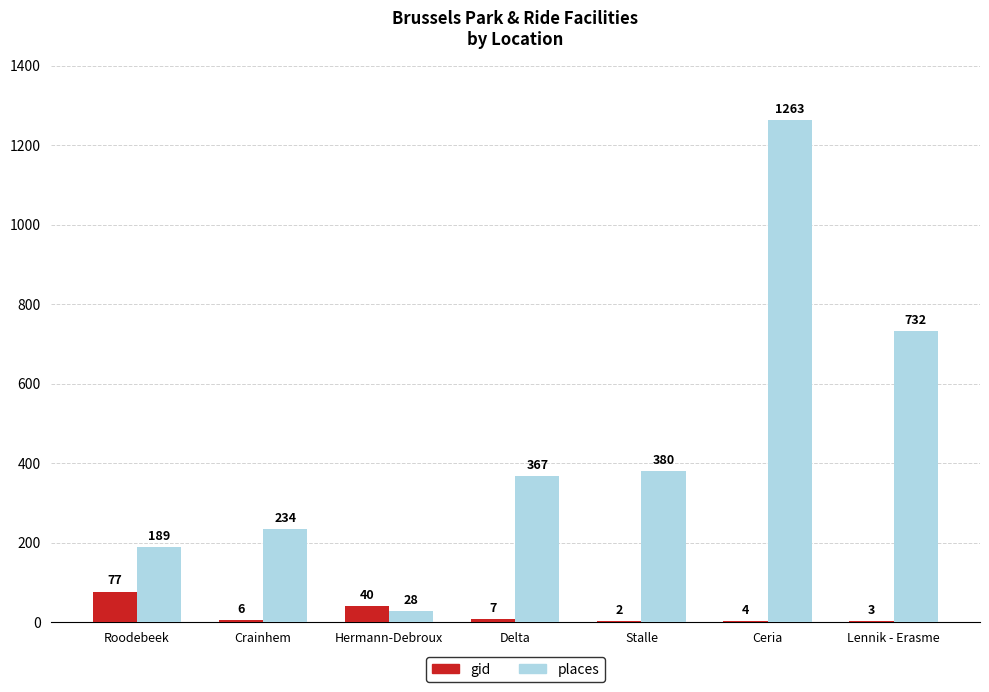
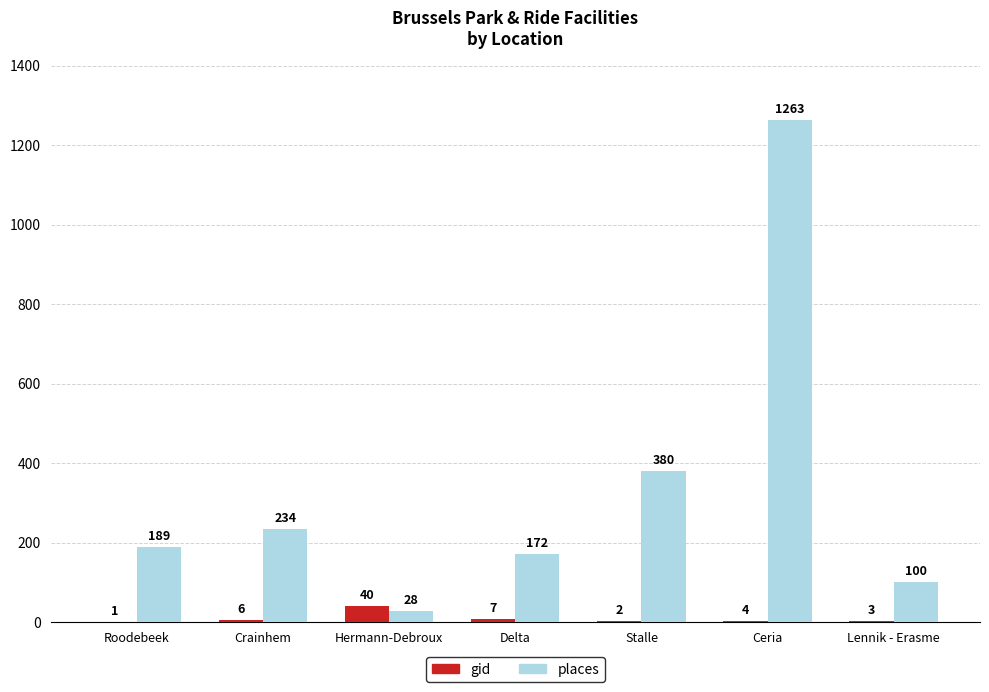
gid, Roodebeek: 77 -> 1
places, Delta: 367 -> 172
places, Lennik - Erasme: 732 -> 100
